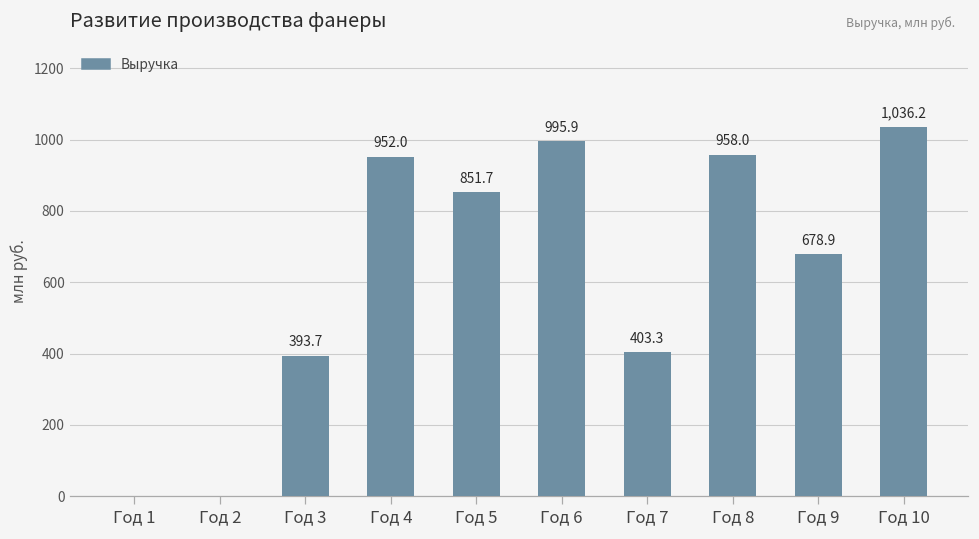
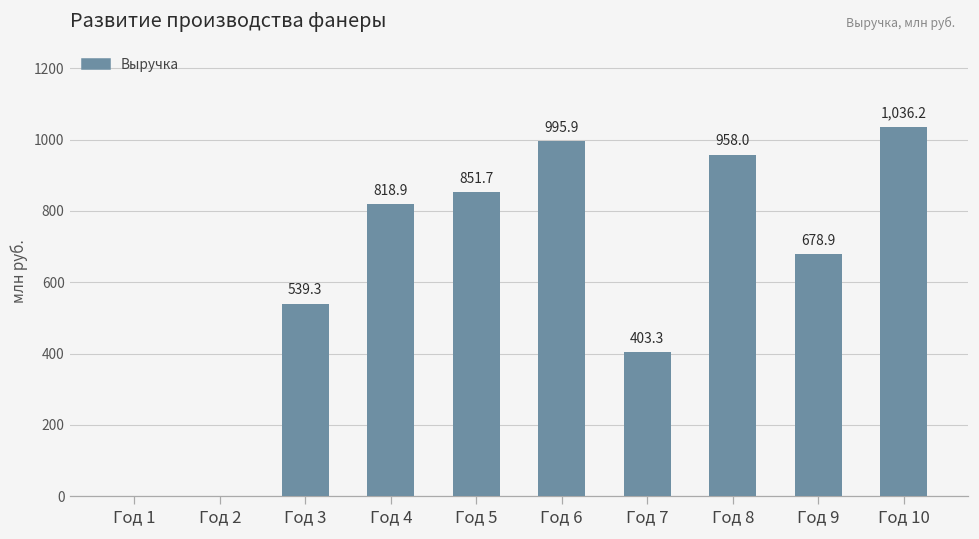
Год 3: 393.7 -> 539.3
Год 4: 952.0 -> 818.9
